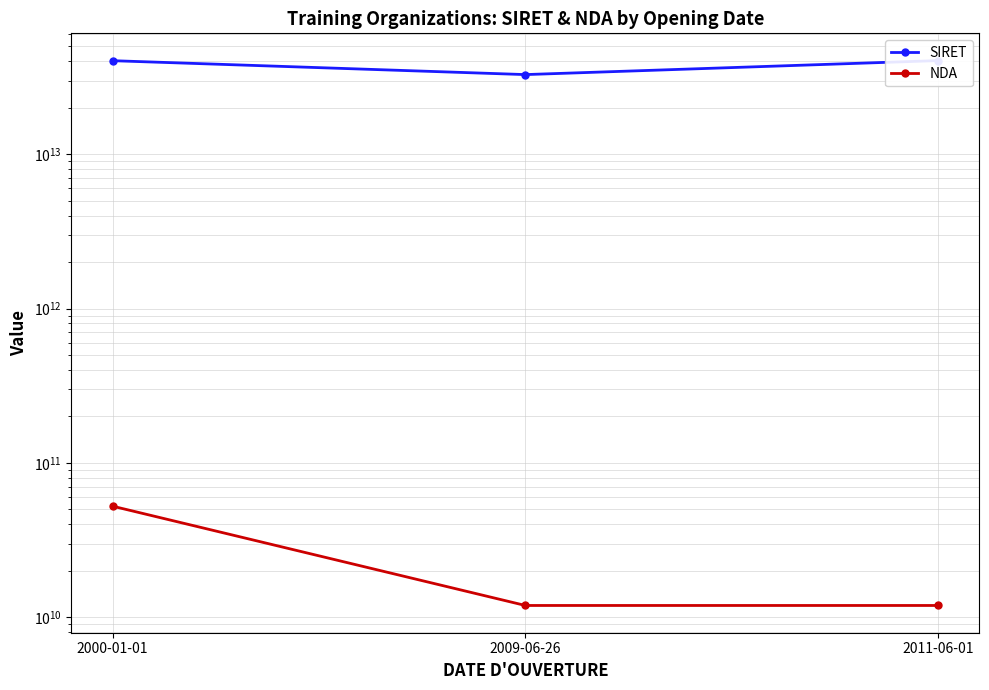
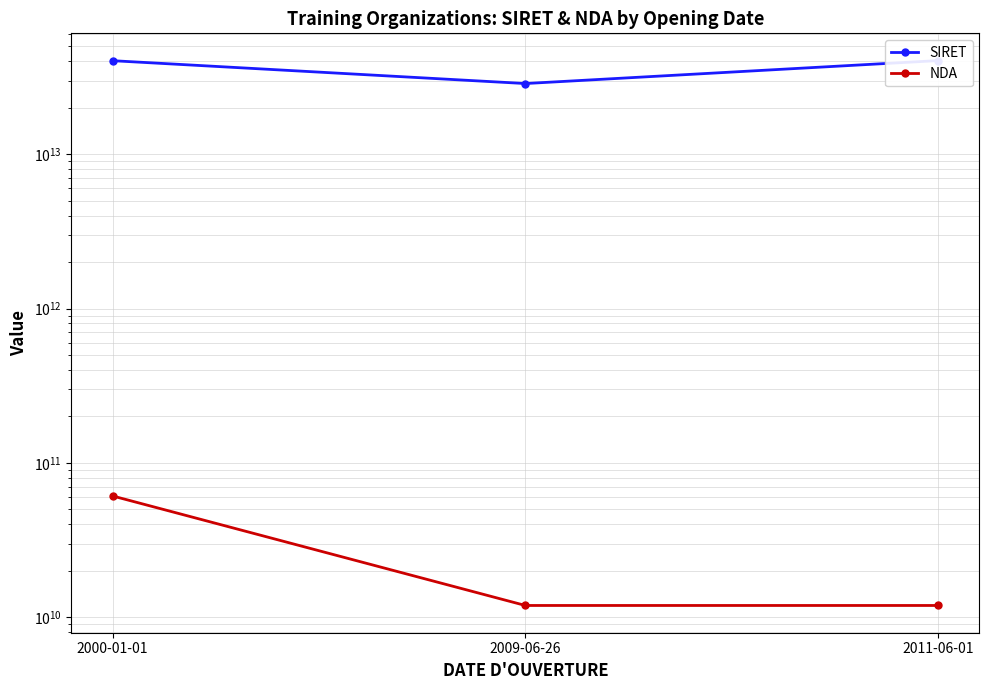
NDA, 2000-01-01: 52000000000 -> 61000000000
SIRET, 2009-06-26: 33000000000000 -> 29000000000000
